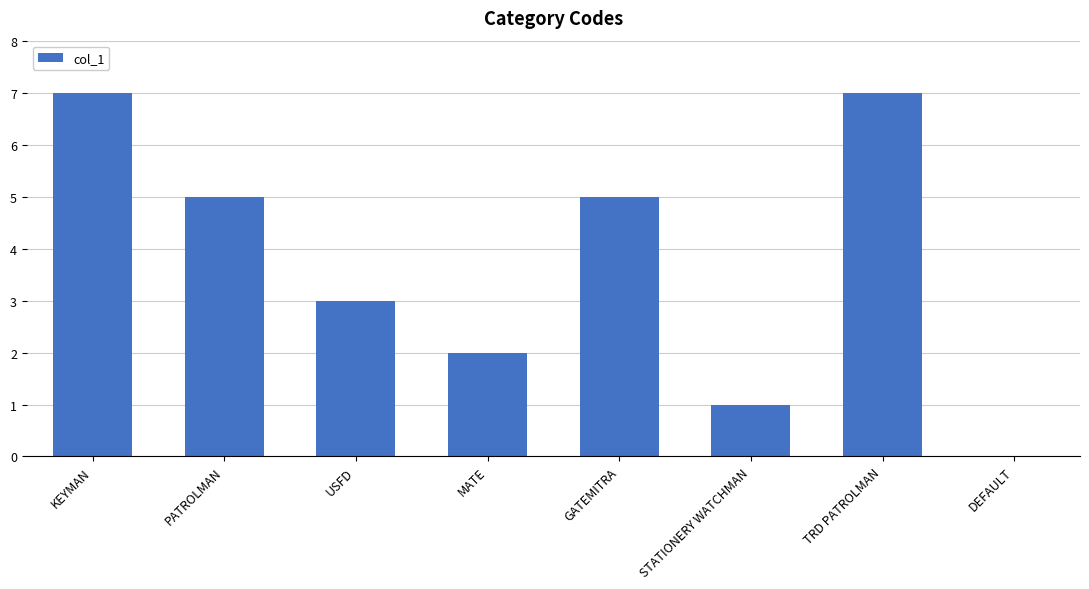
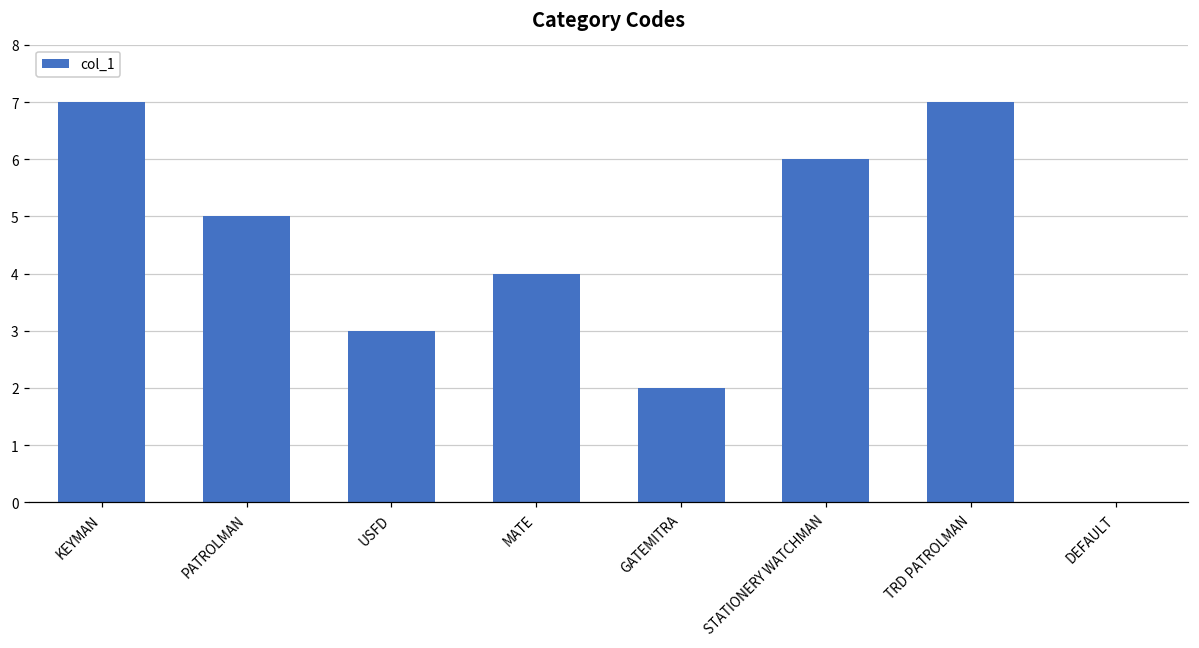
MATE: 2 -> 4
GATEMITRA: 5 -> 2
STATIONERY WATCHMAN: 1 -> 6
